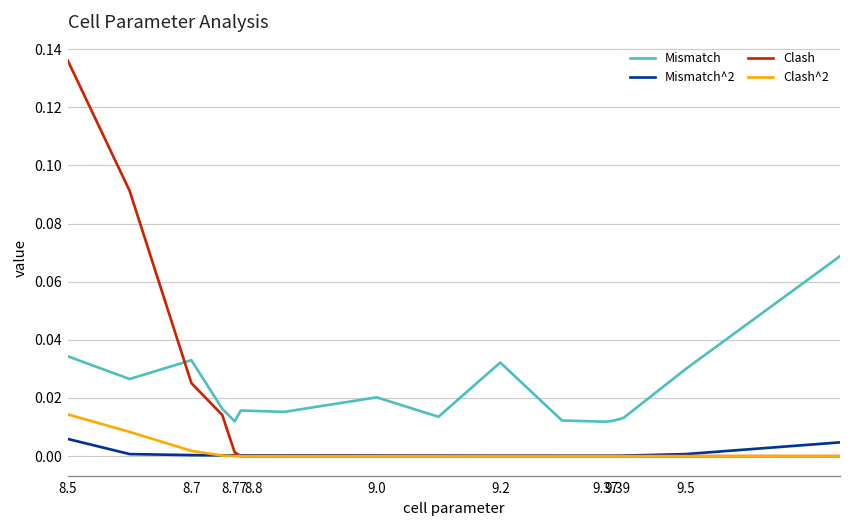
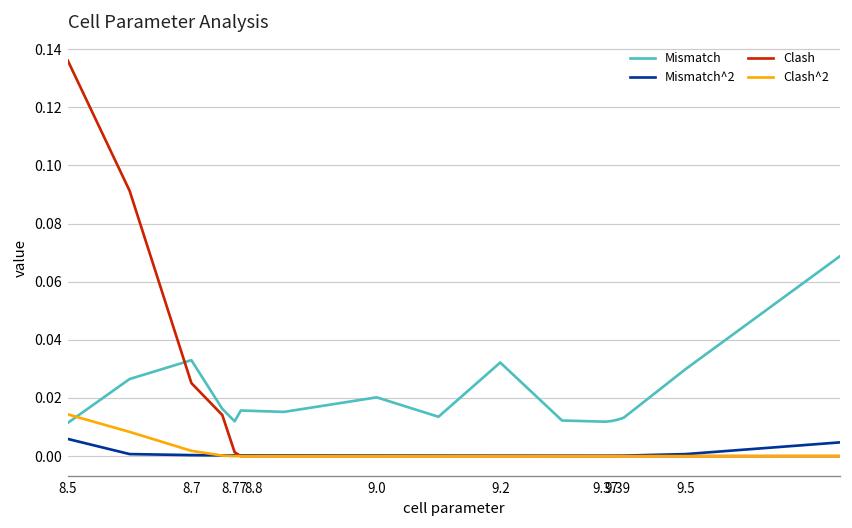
Mismatch, 8.5: 0.034 -> 0.011
